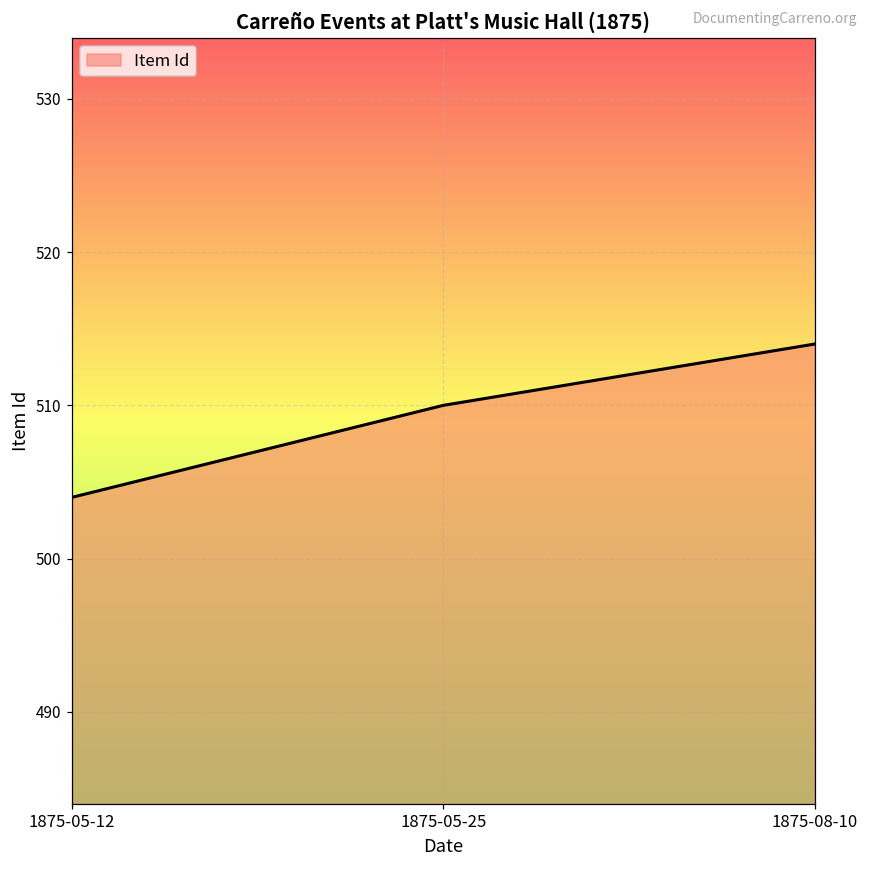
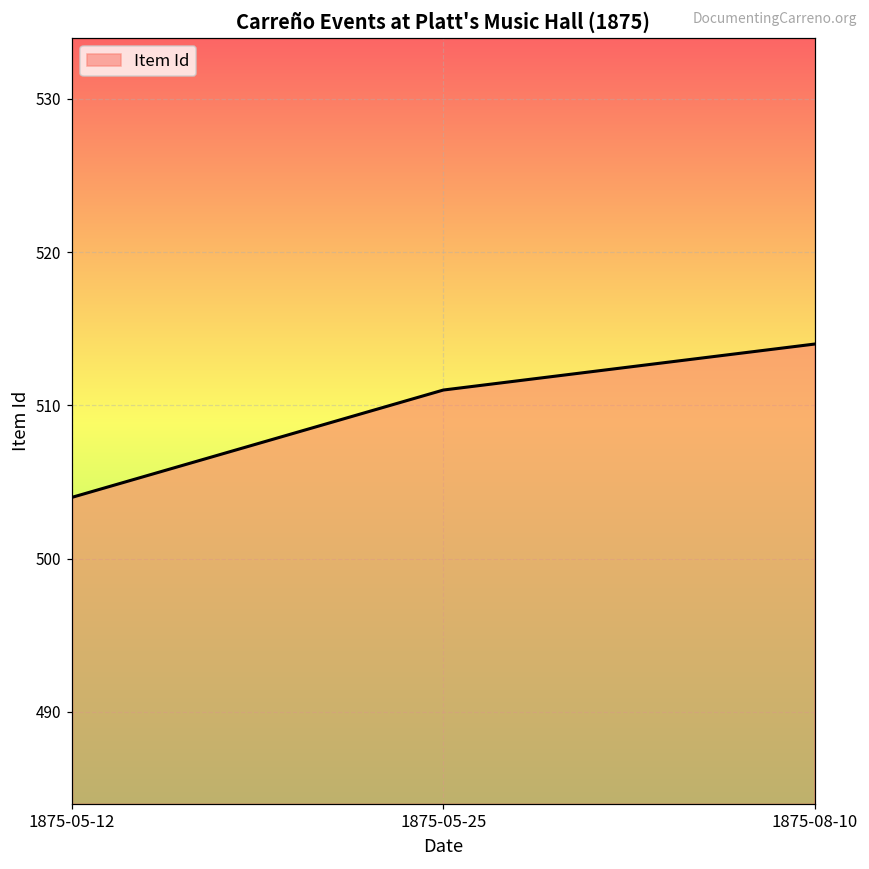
1875-05-25: 510 -> 511
